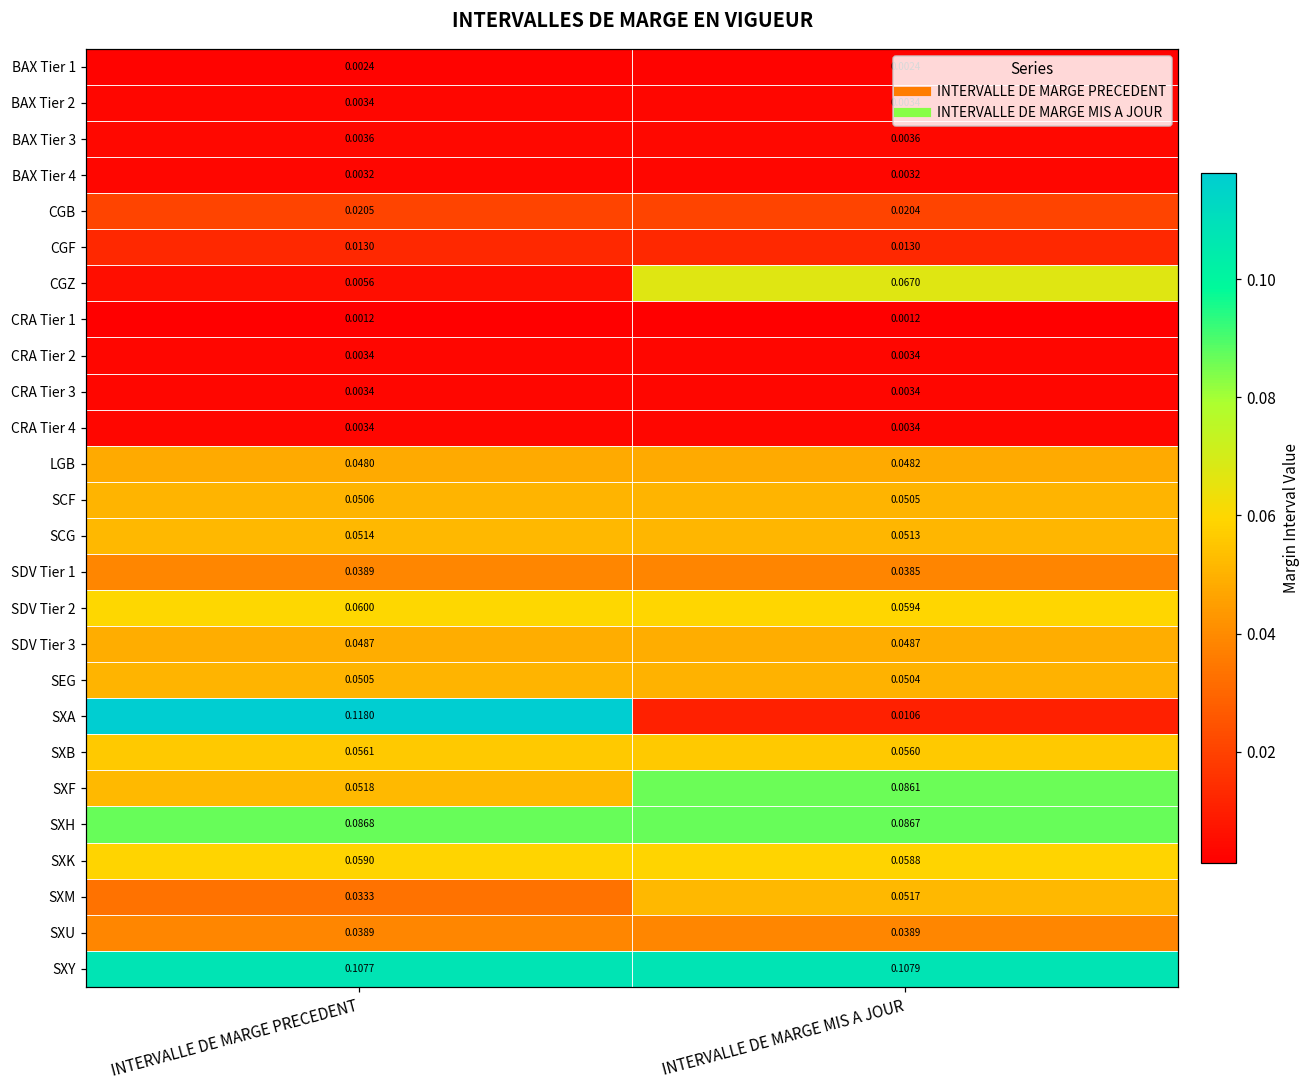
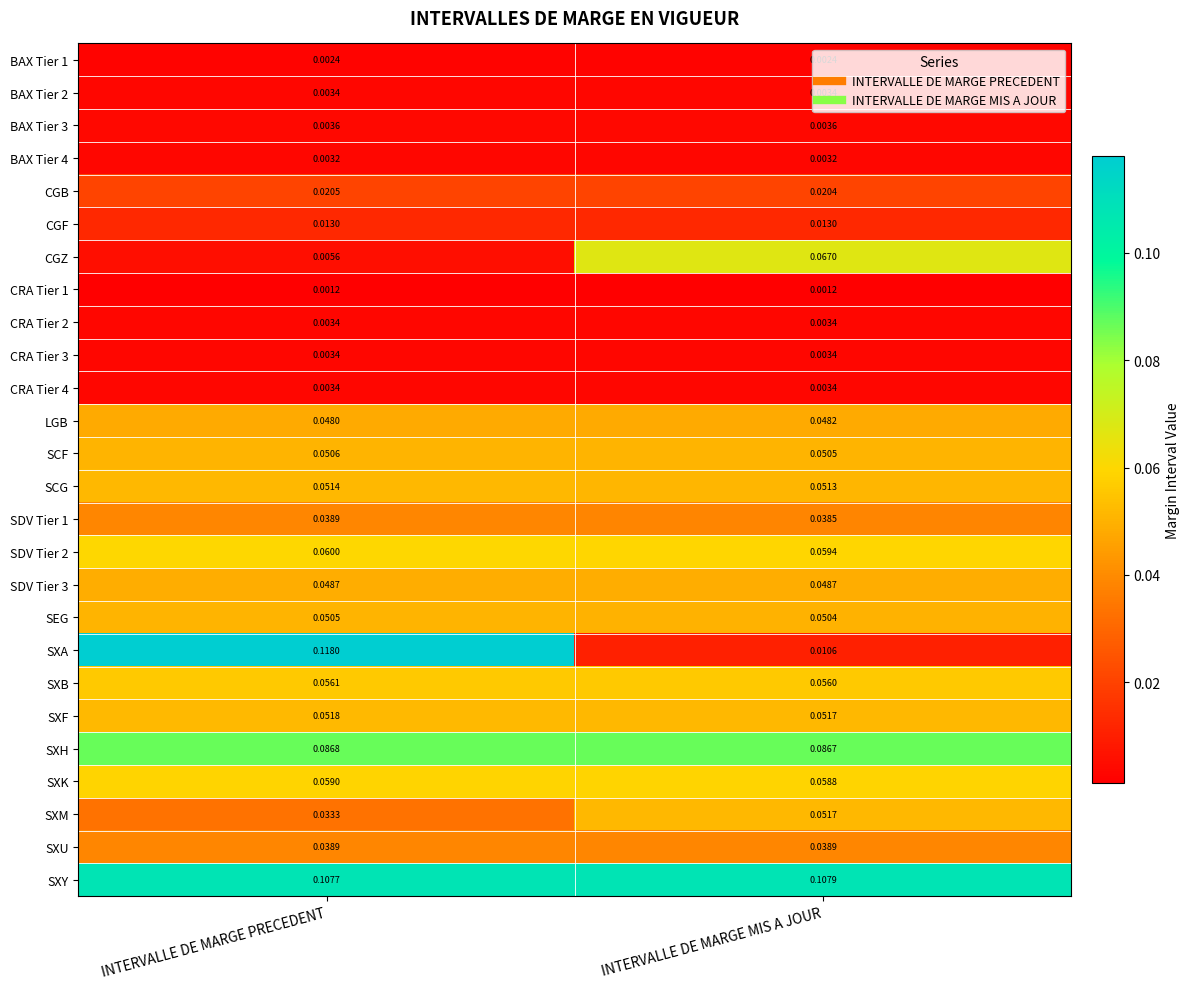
SXF, INTERVALLE DE MARGE MIS A JOUR: 0.0861 -> 0.0517
